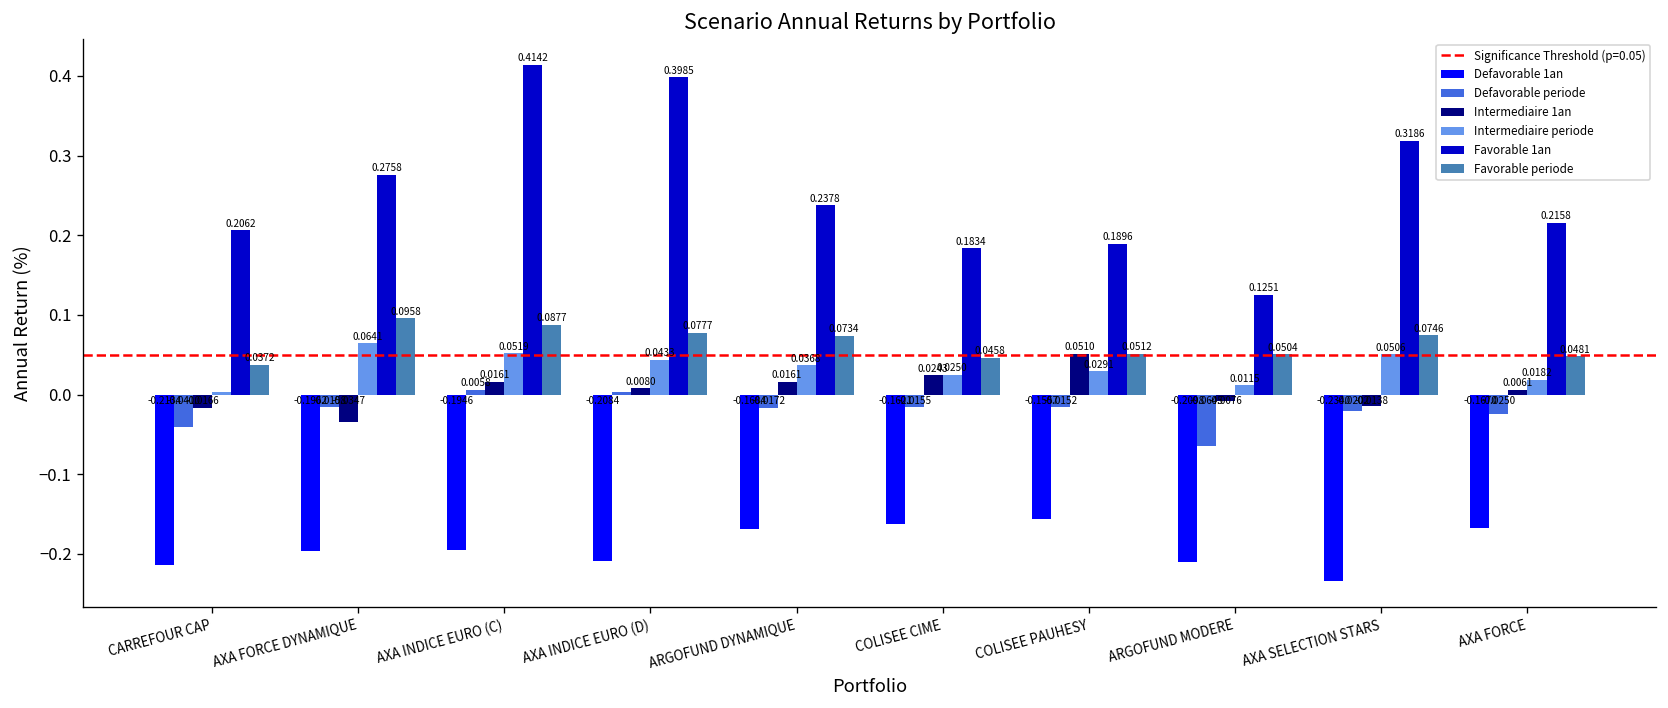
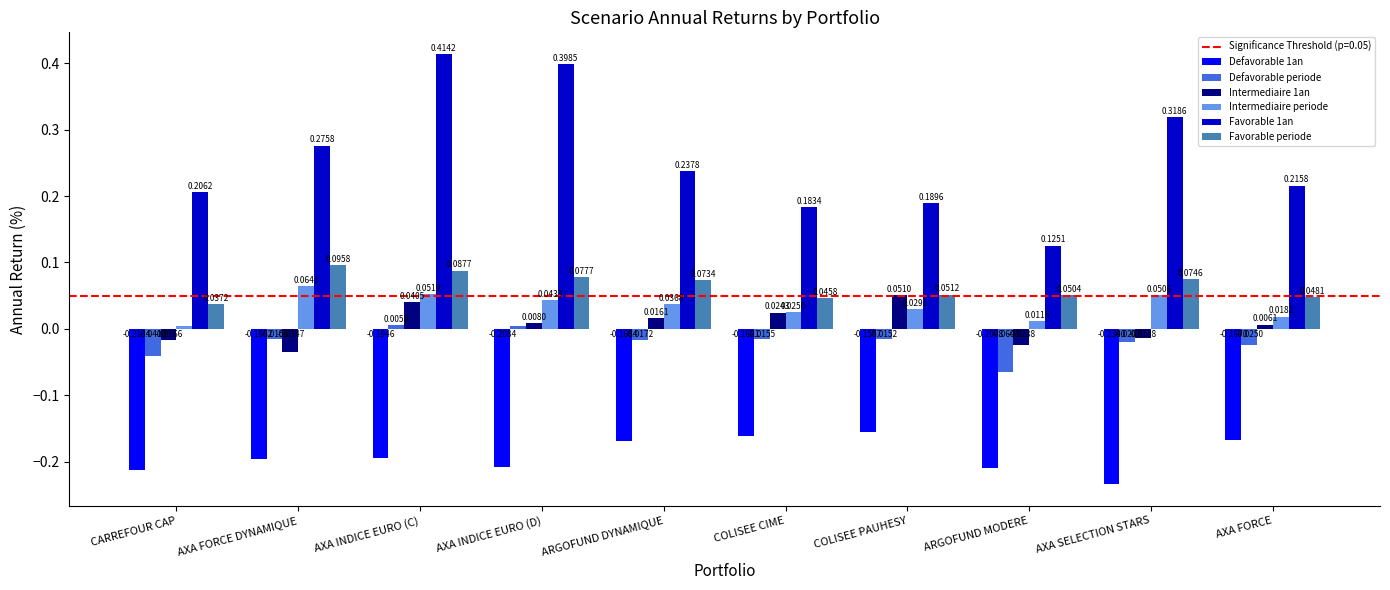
Intermediaire 1an, AXA INDICE EURO (C): 0.0161 -> 0.0405
Intermediaire 1an, ARGOFUND MODERE: -0.0076 -> -0.0238
